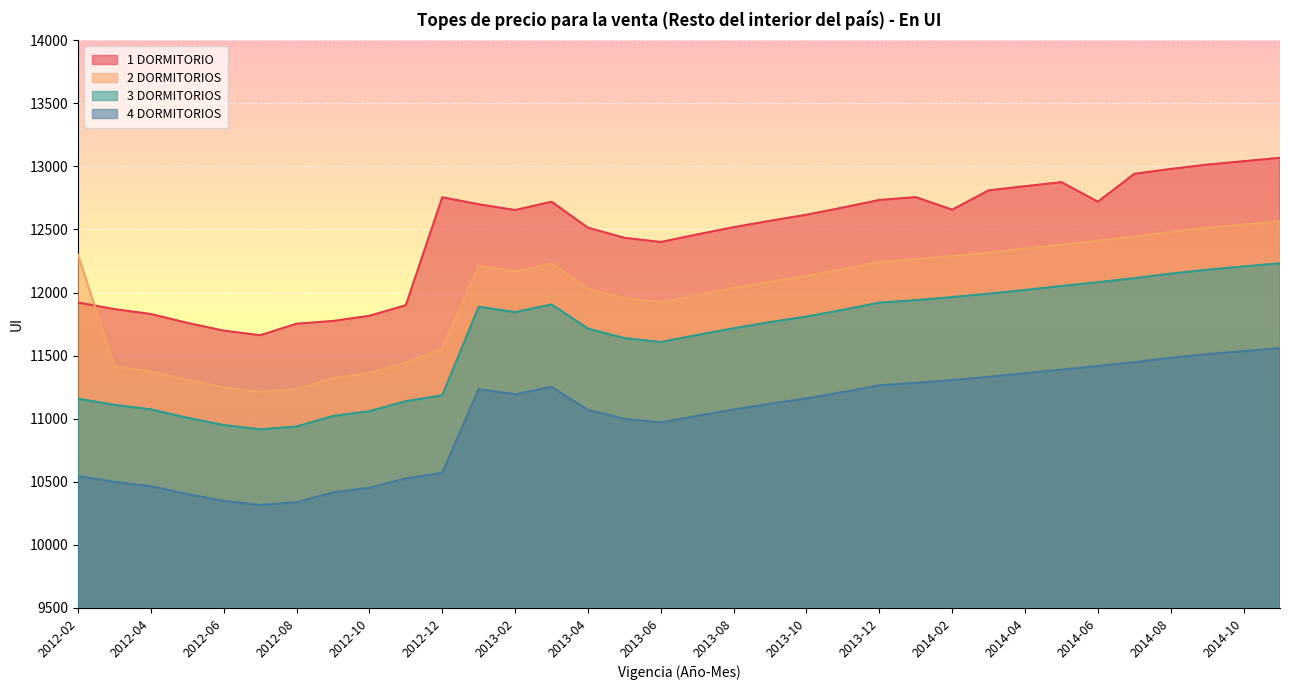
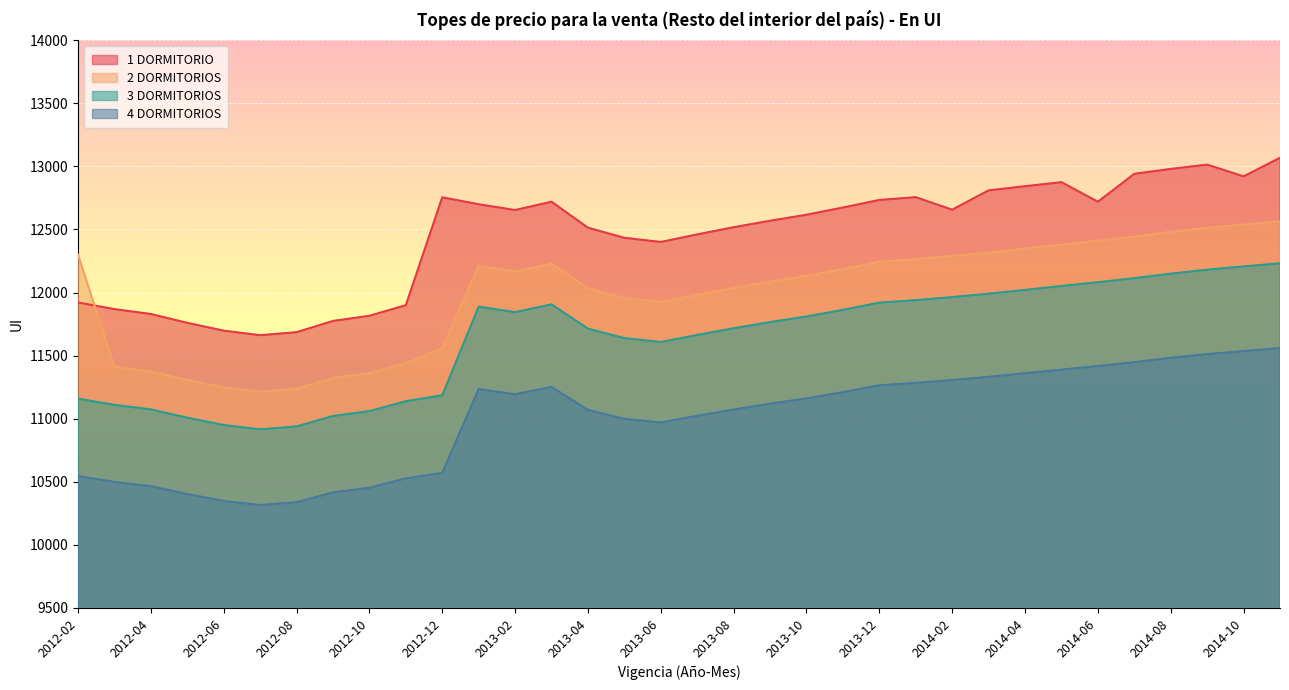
1 DORMITORIO, 2012-08: 11750 -> 11690
1 DORMITORIO, 2014-10: 13040 -> 12920
